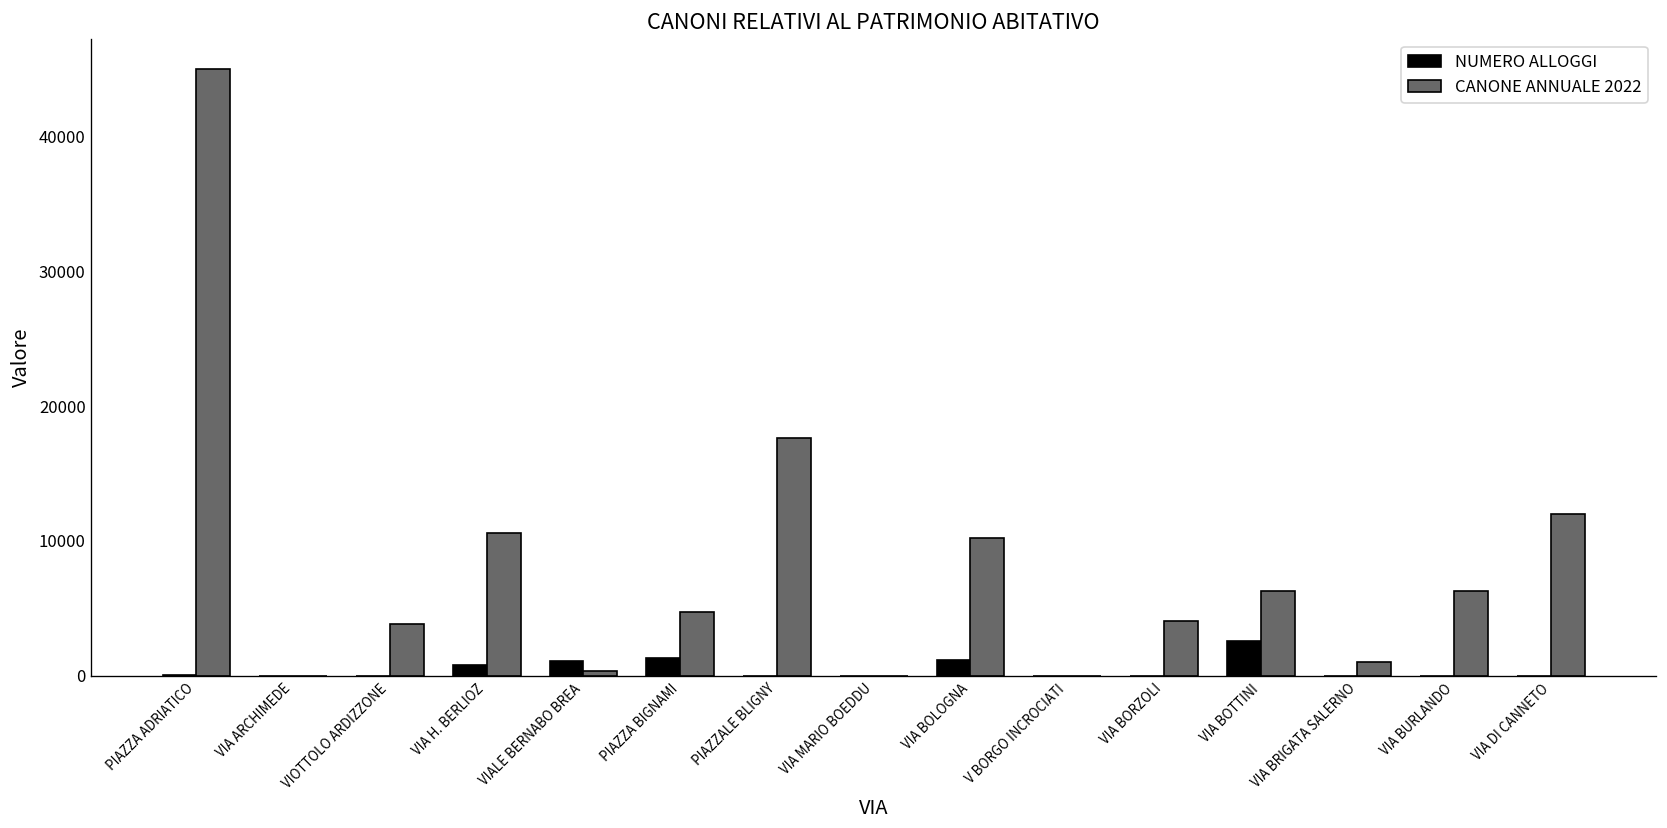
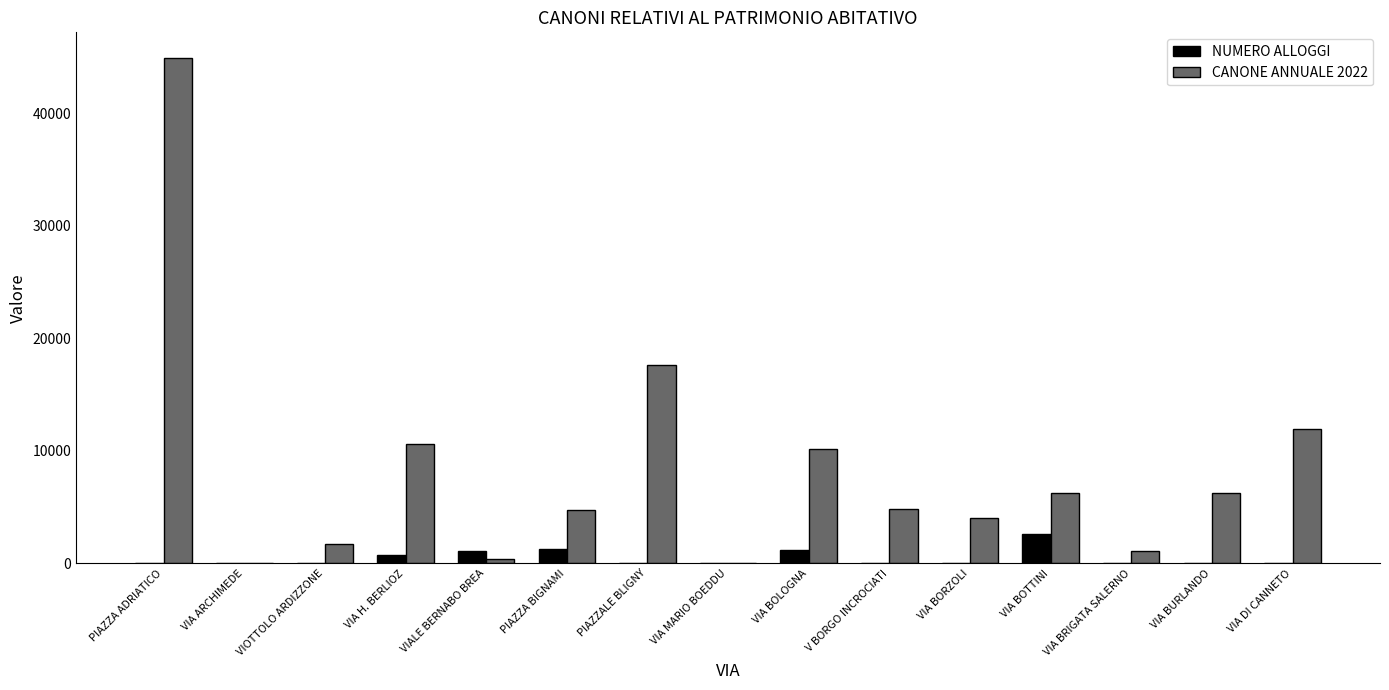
CANONE ANNUALE 2022, VIOTTOLO ARDIZZONE: 3800 -> 1700
CANONE ANNUALE 2022, V BORGO INCROCIATI: 0 -> 4800
